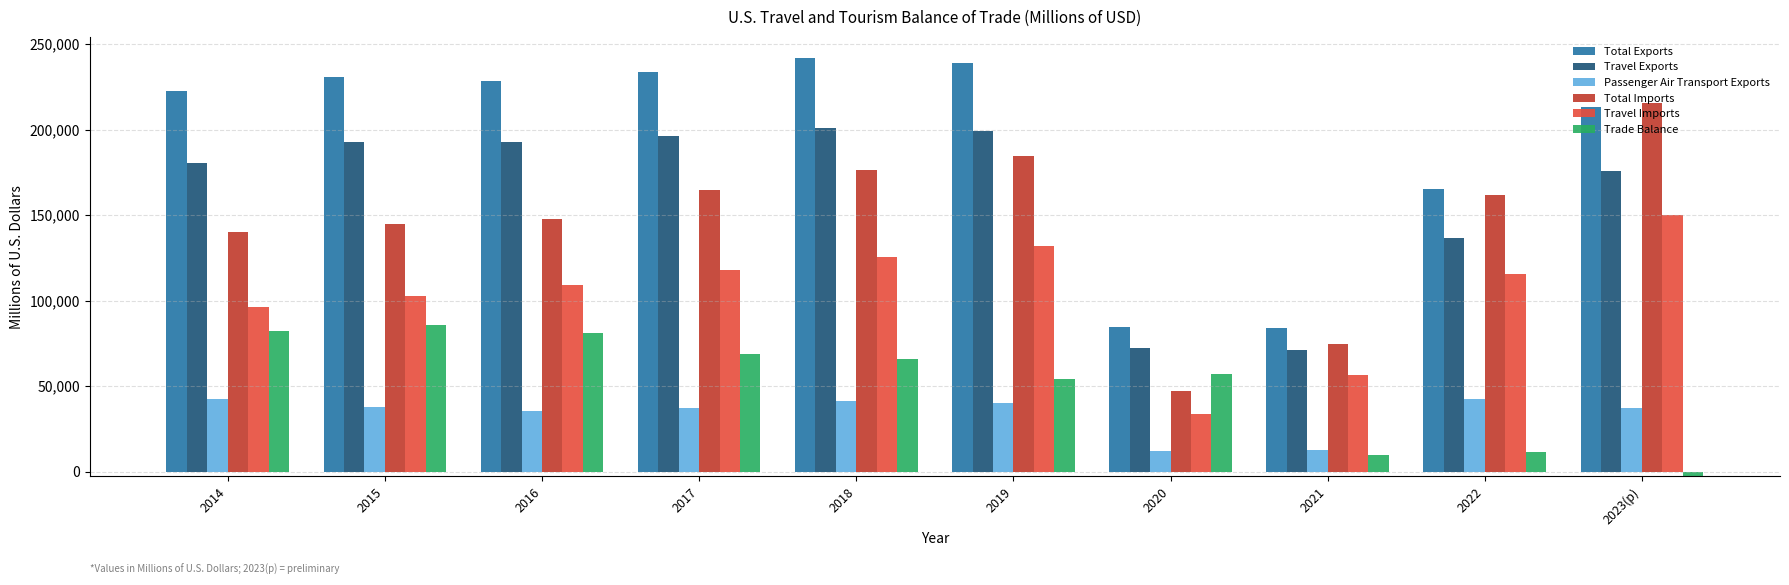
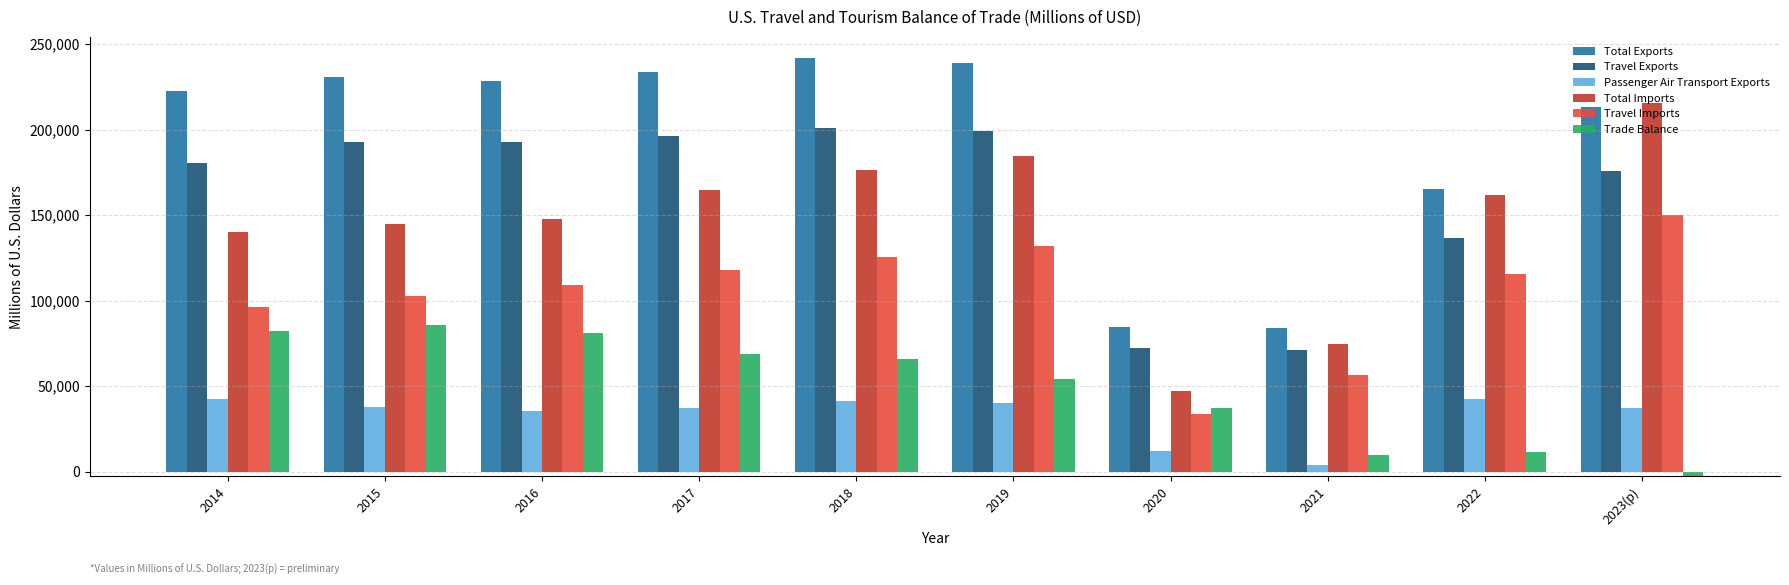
Trade Balance, 2020: 57,000 -> 37,000
Passenger Air Transport Exports, 2021: 13,000 -> 4,000
